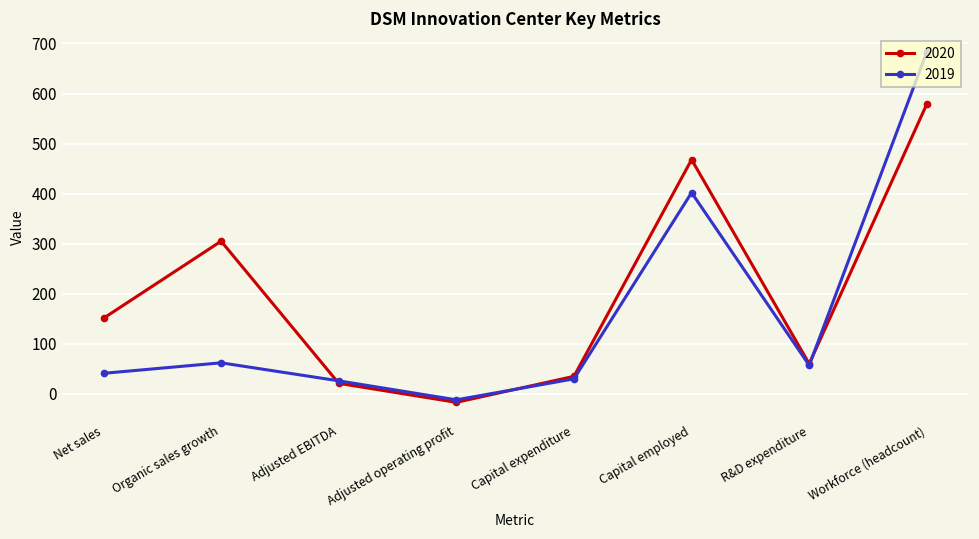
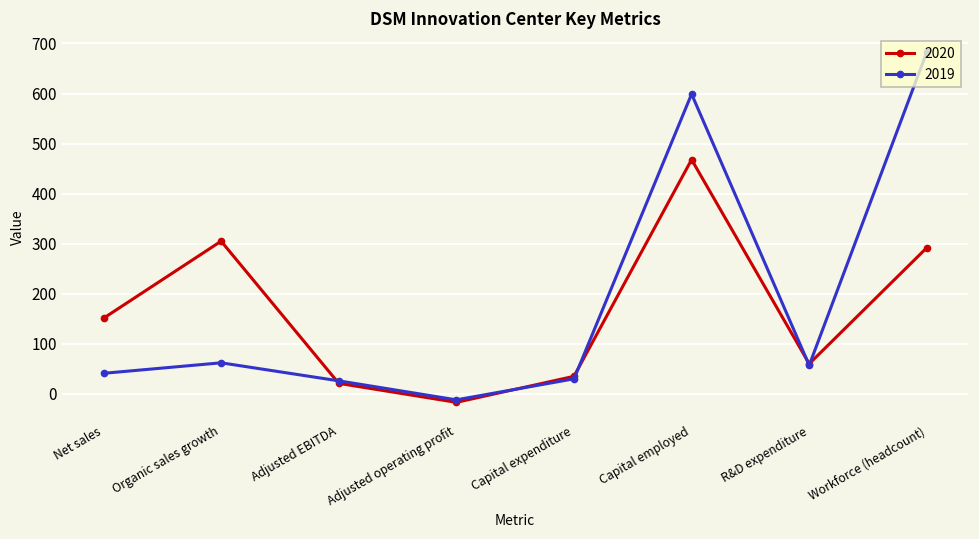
2019, Capital employed: 400 -> 600
2020, Workforce (headcount): 580 -> 290
